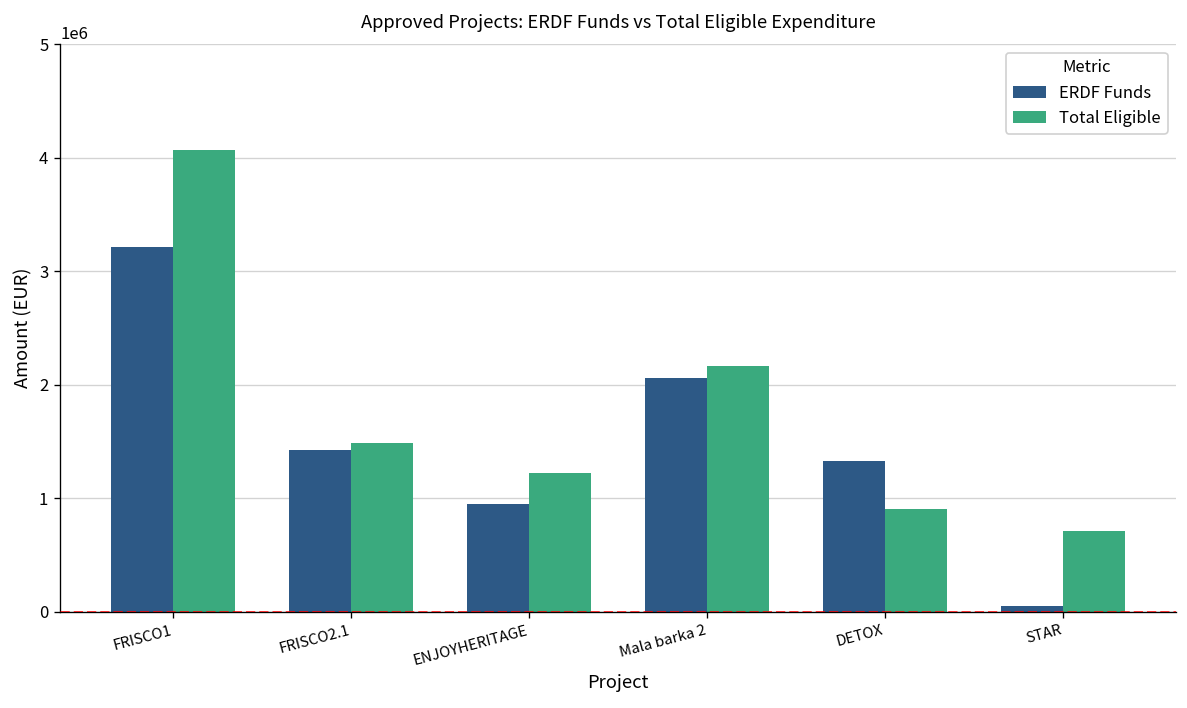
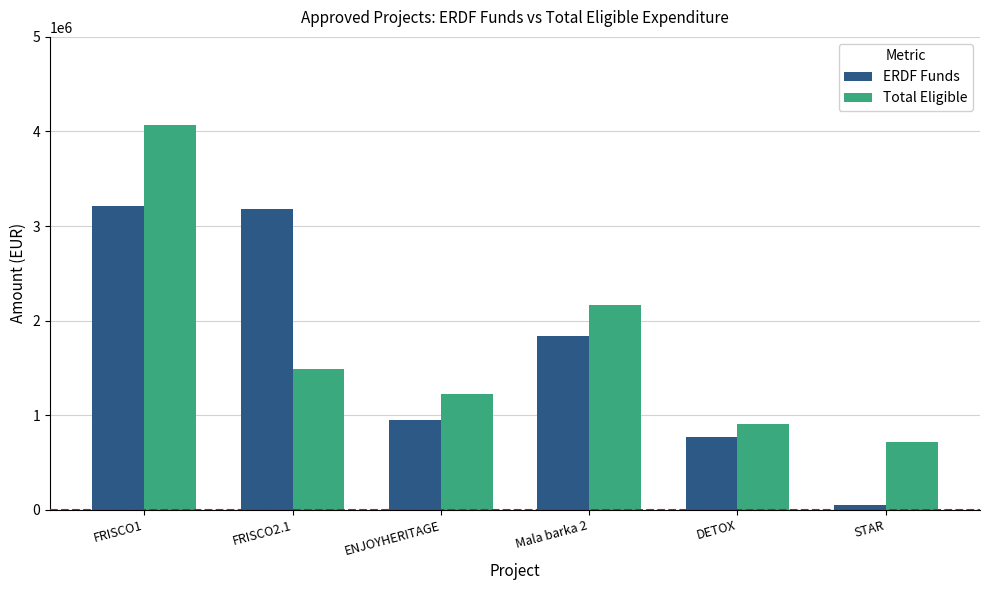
ERDF Funds, FRISCO2.1: 1400000 -> 3200000
ERDF Funds, Mala barka 2: 2100000 -> 1800000
ERDF Funds, DETOX: 1300000 -> 800000
